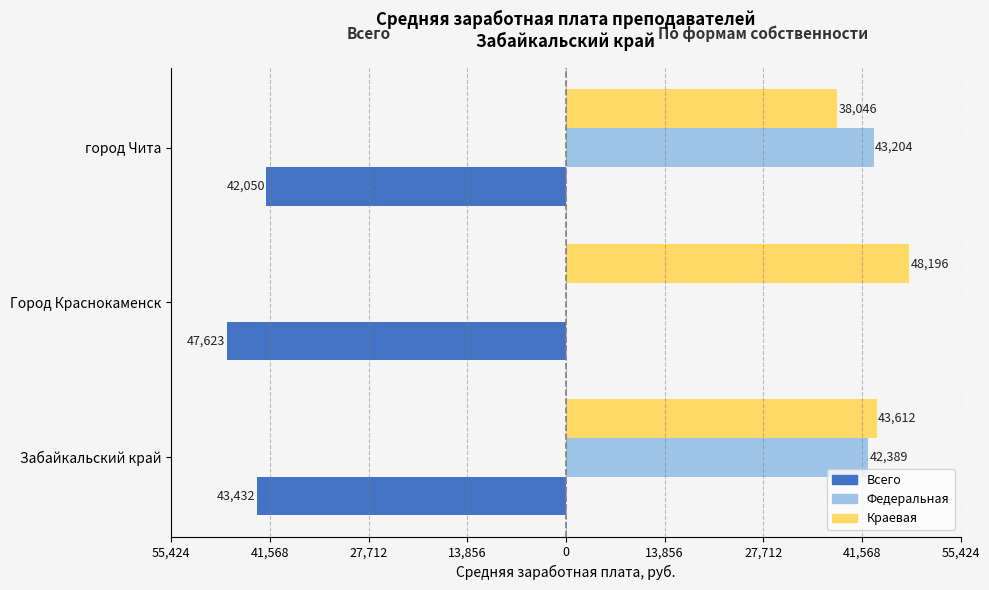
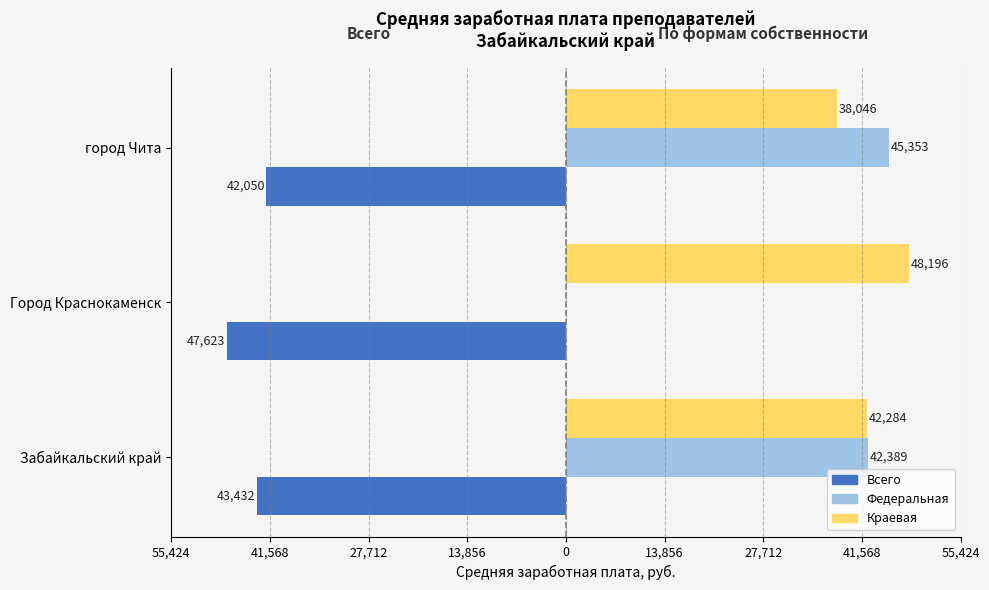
Федеральная, город Чита: 43,204 -> 45,353
Краевая, Забайкальский край: 43,612 -> 42,284
